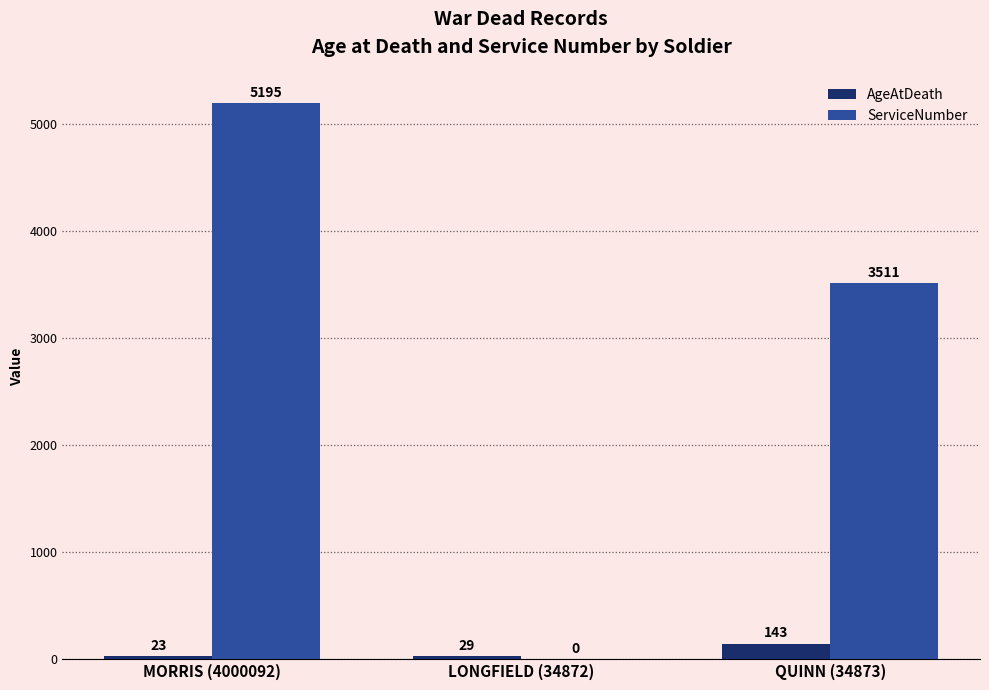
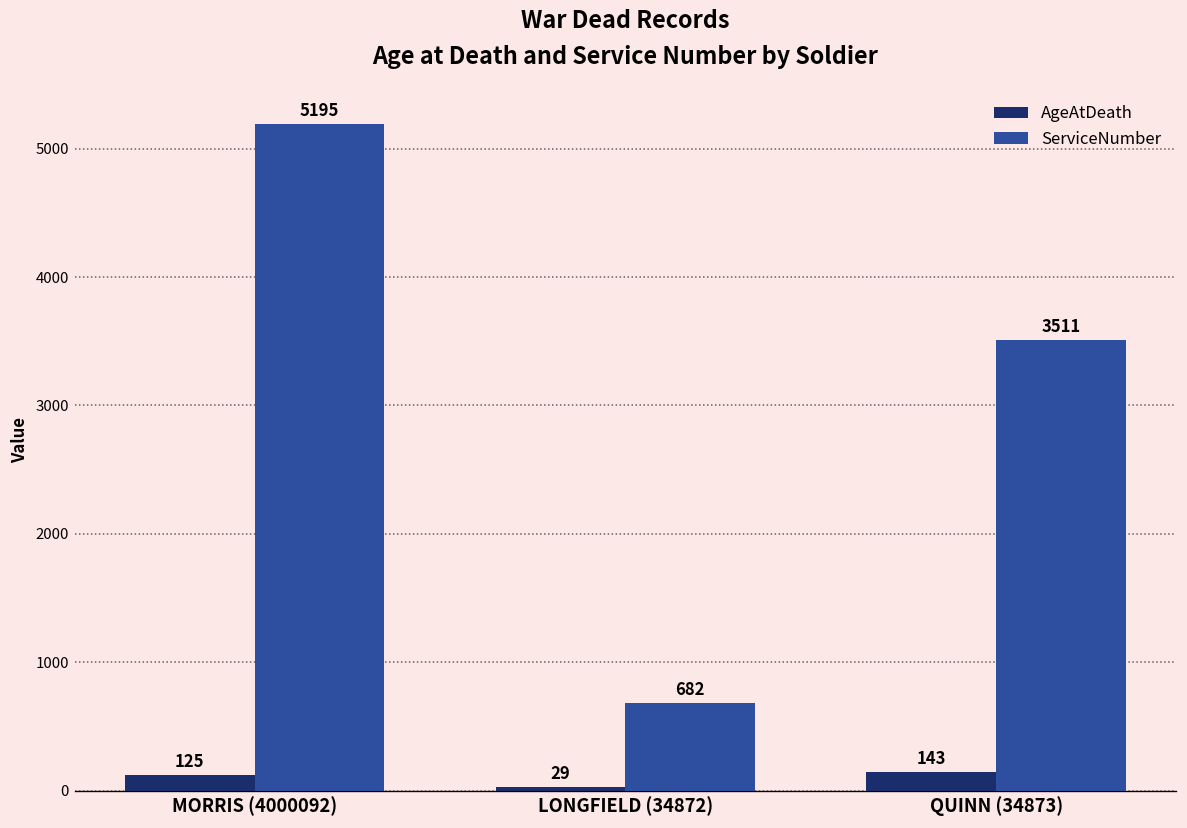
AgeAtDeath, MORRIS (4000092): 23 -> 125
ServiceNumber, LONGFIELD (34872): 0 -> 682
